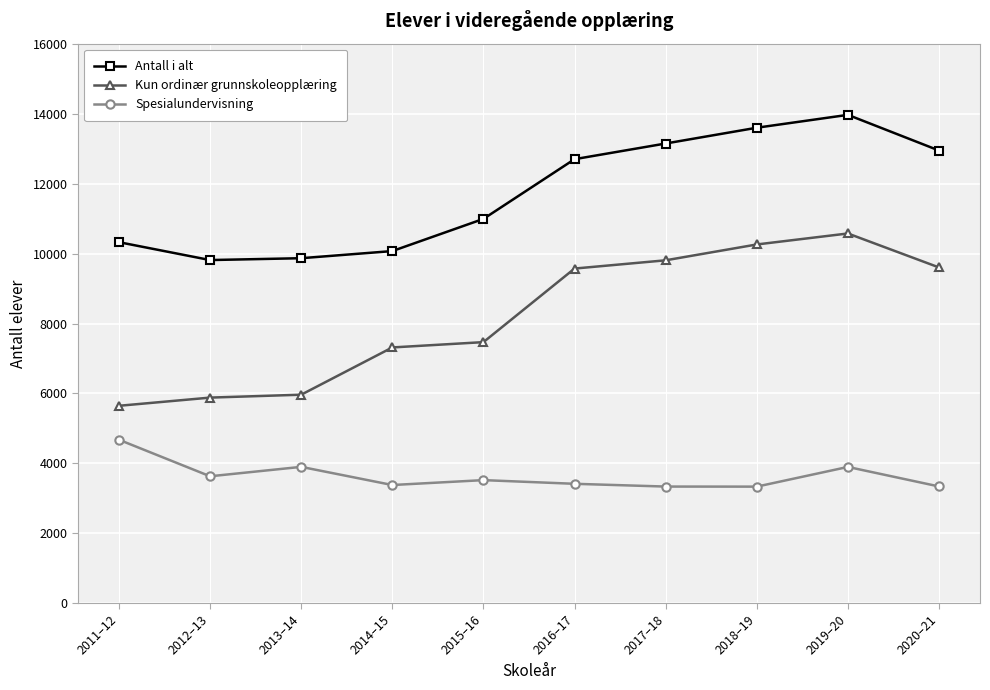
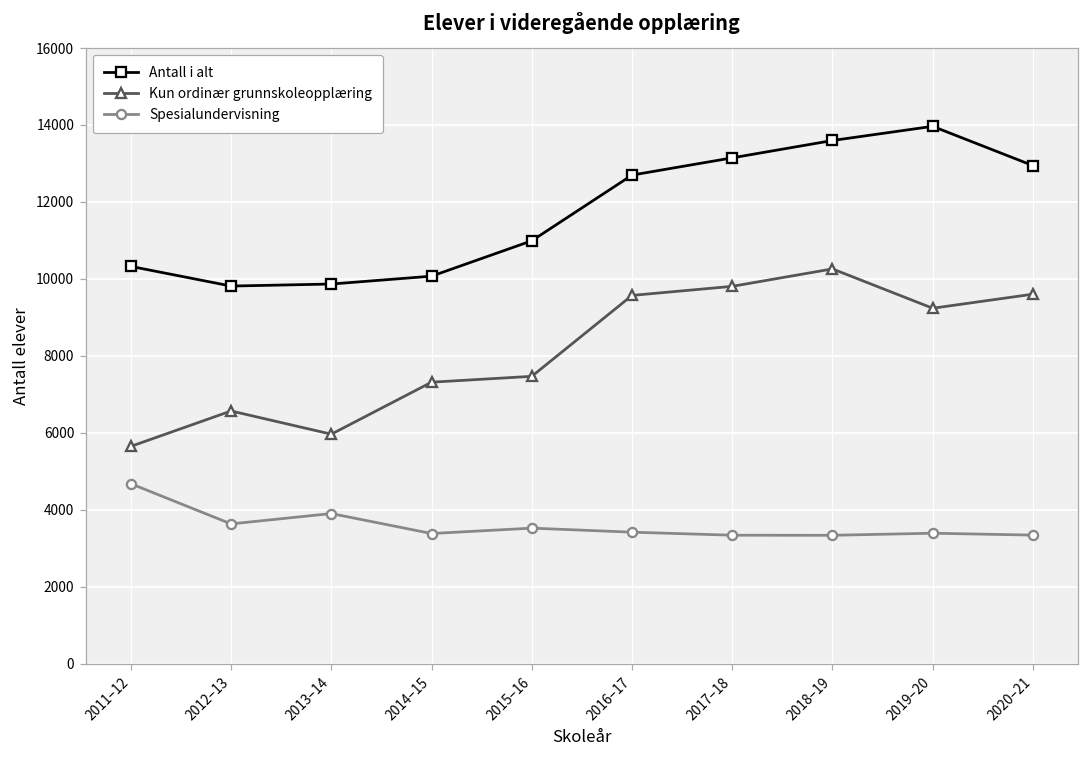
Kun ordinær grunnskoleopplæring, 2012–13: 5900 -> 6600
Kun ordinær grunnskoleopplæring, 2019–20: 10600 -> 9200
Spesialundervisning, 2019–20: 3900 -> 3400
